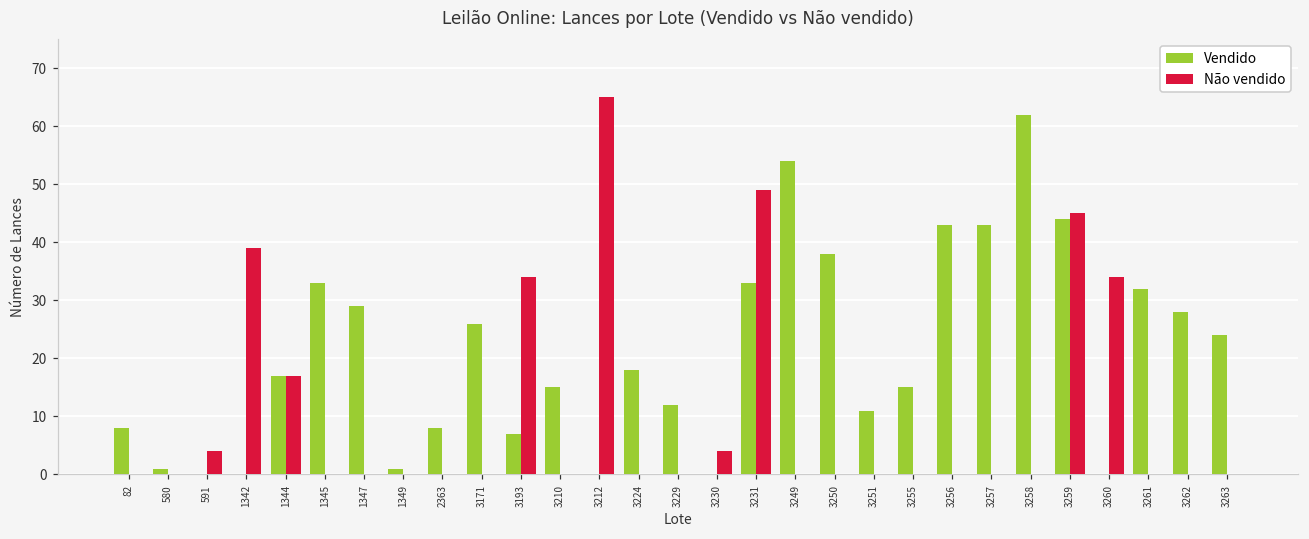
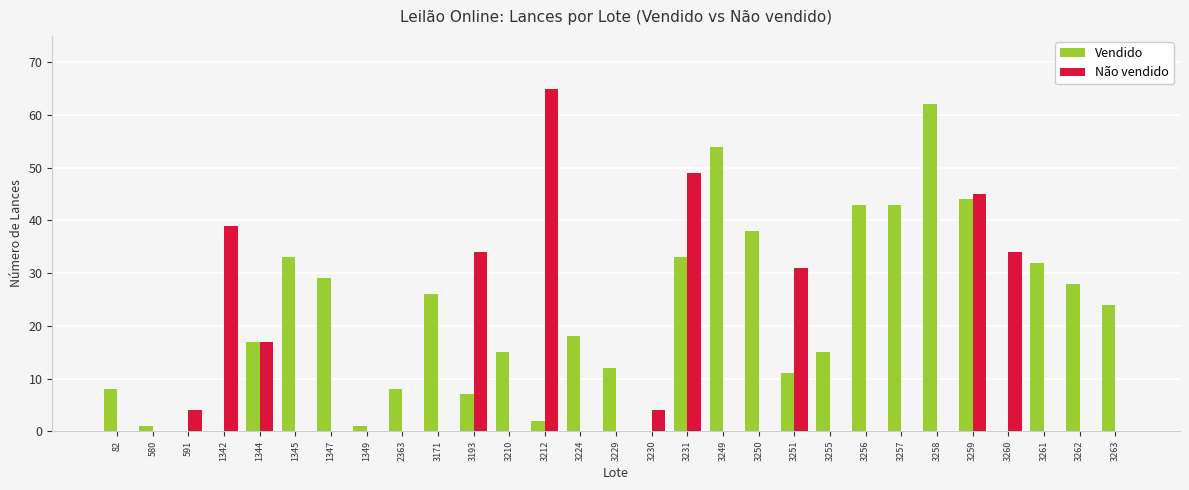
Vendido, 3212: 0 -> 2
Não vendido, 3251: 0 -> 31
